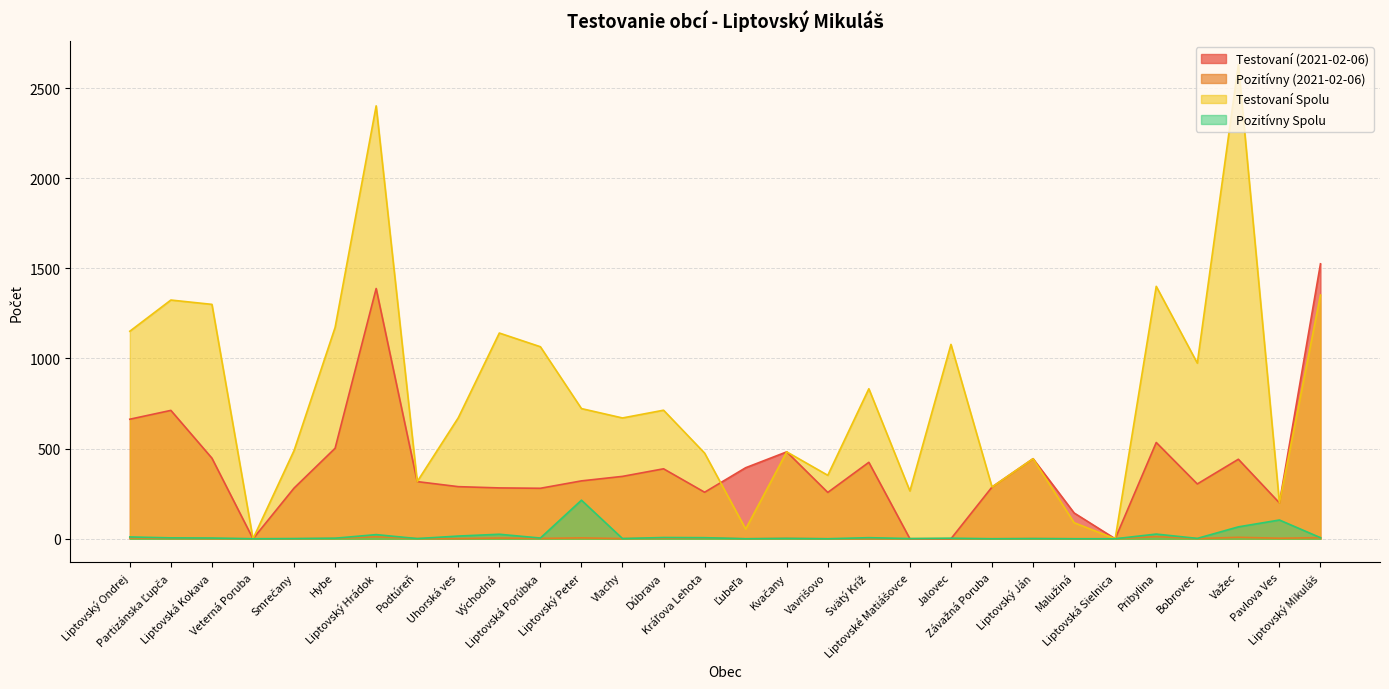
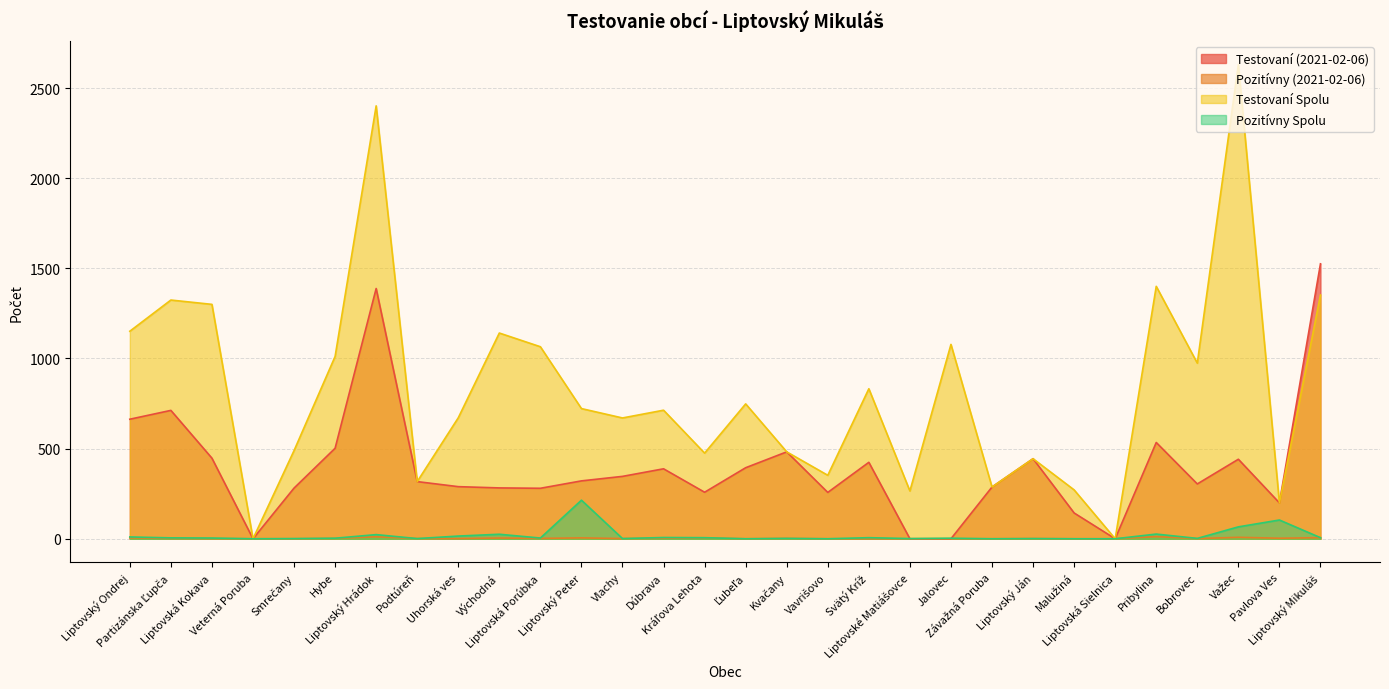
Testovaní Spolu, Hybe: 1170 -> 1010
Testovaní Spolu, Ľubeľa: 50 -> 750
Testovaní Spolu, Malužiná: 90 -> 270
